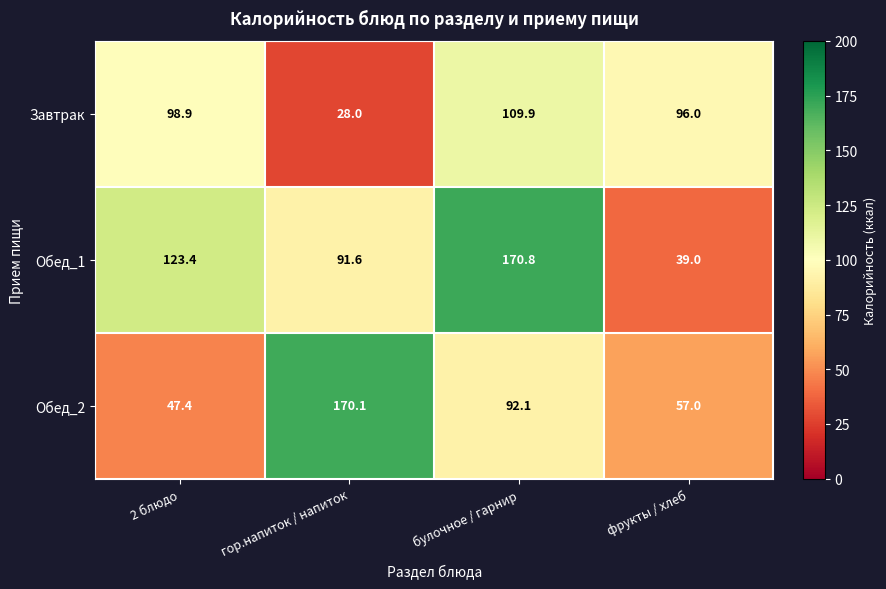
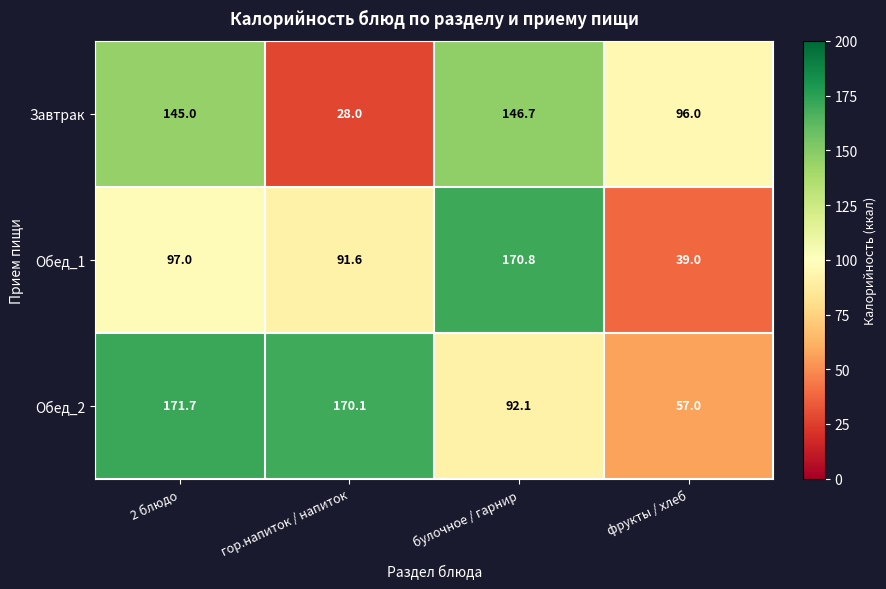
Завтрак, 2 блюдо: 98.9 -> 145.0
Завтрак, булочное / гарнир: 109.9 -> 146.7
Обед_1, 2 блюдо: 123.4 -> 97.0
Обед_2, 2 блюдо: 47.4 -> 171.7
